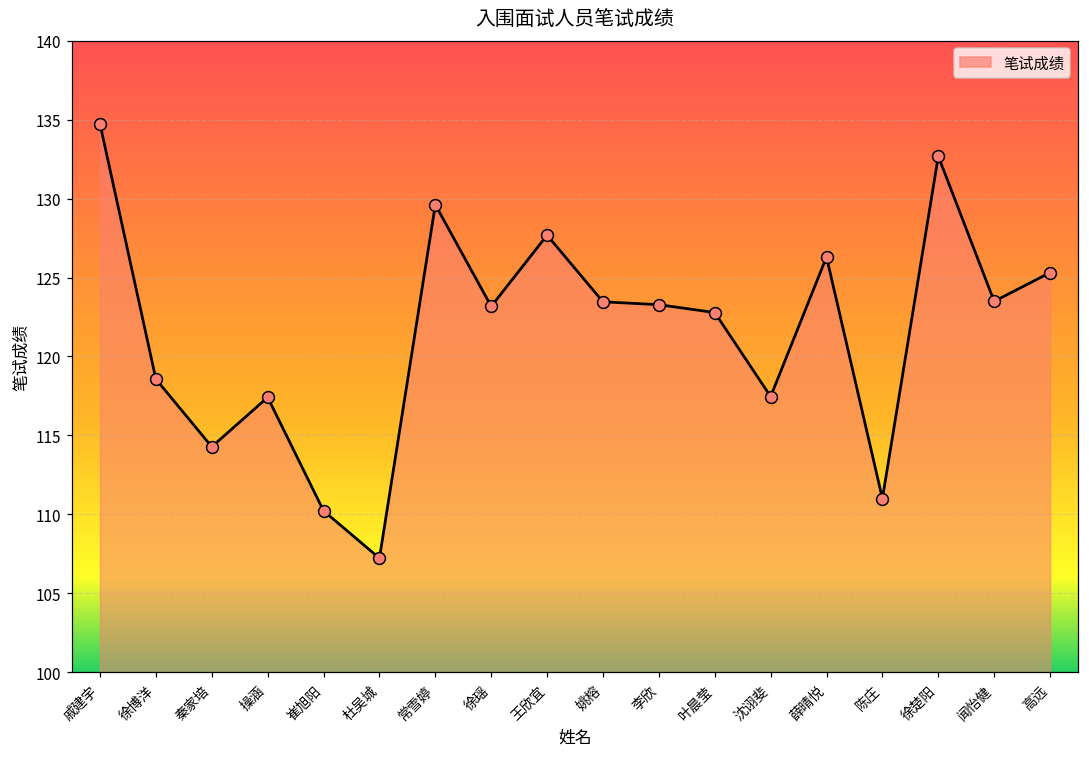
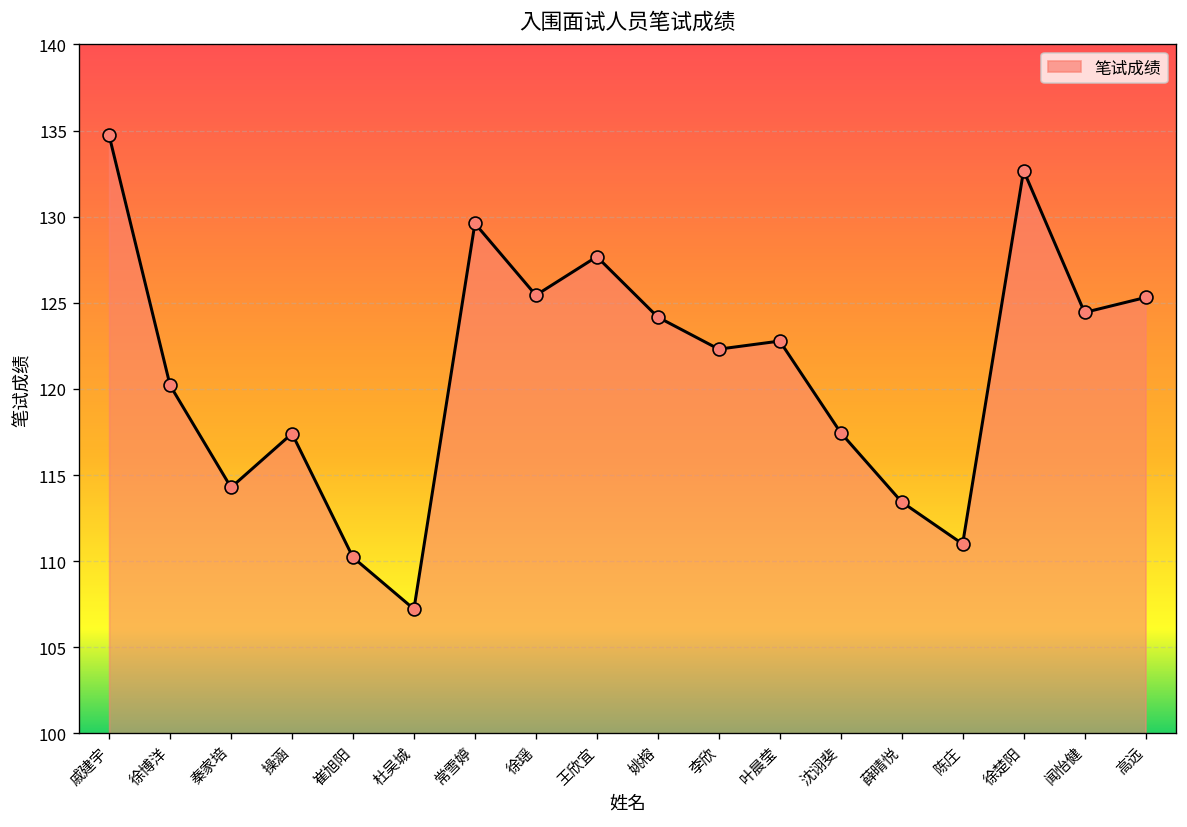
徐博洋: 118.6 -> 120.2
徐瑶: 123.2 -> 125.4
姚榕: 123.5 -> 124.2
李欣: 123.3 -> 122.3
薛晴悦: 126.3 -> 113.4
闻怡健: 123.5 -> 124.4
